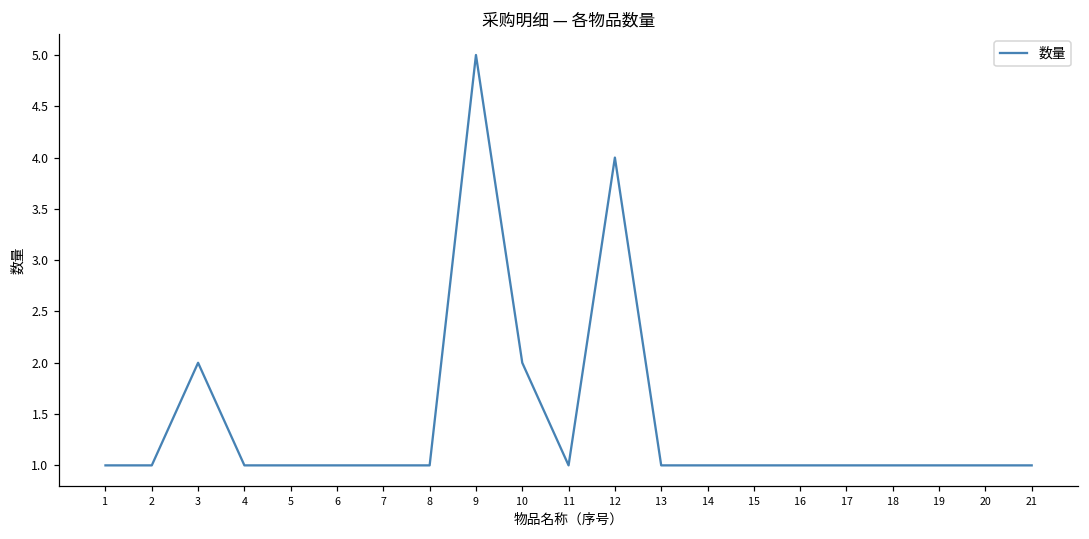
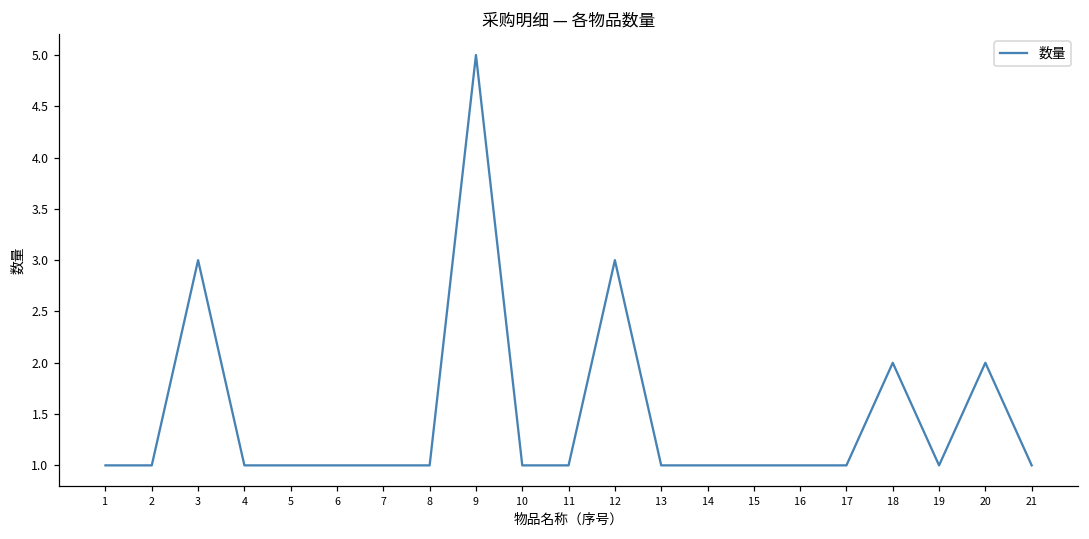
3: 2 -> 3
10: 2 -> 1
12: 4 -> 3
18: 1 -> 2
20: 1 -> 2
